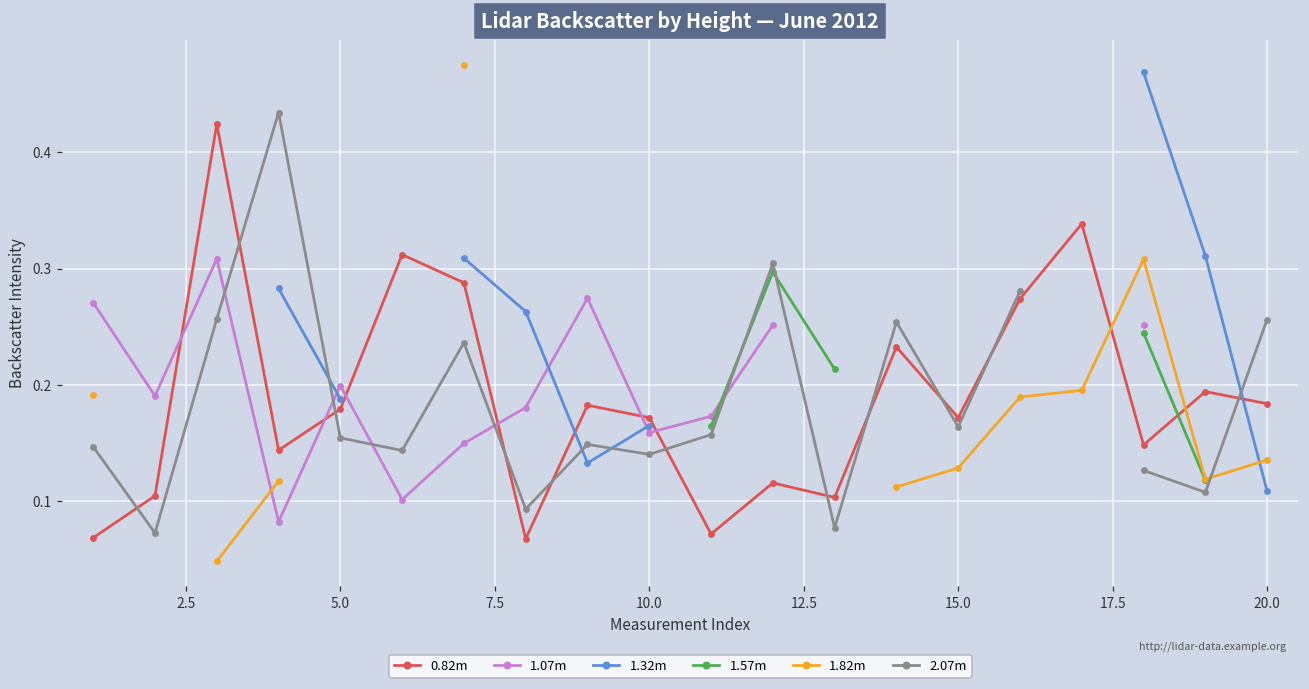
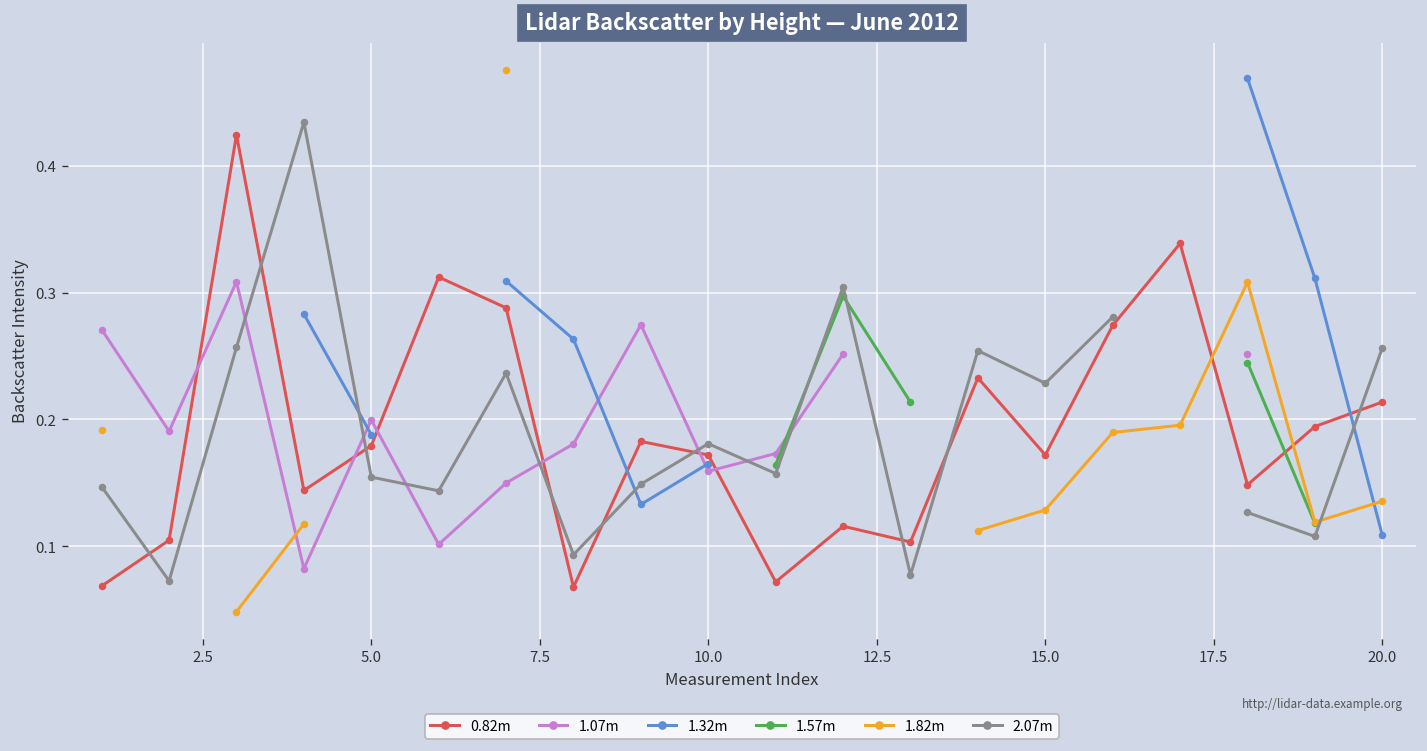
2.07m, 10.0: 0.140 -> 0.181
2.07m, 15.0: 0.164 -> 0.229
0.82m, 20.0: 0.184 -> 0.214
